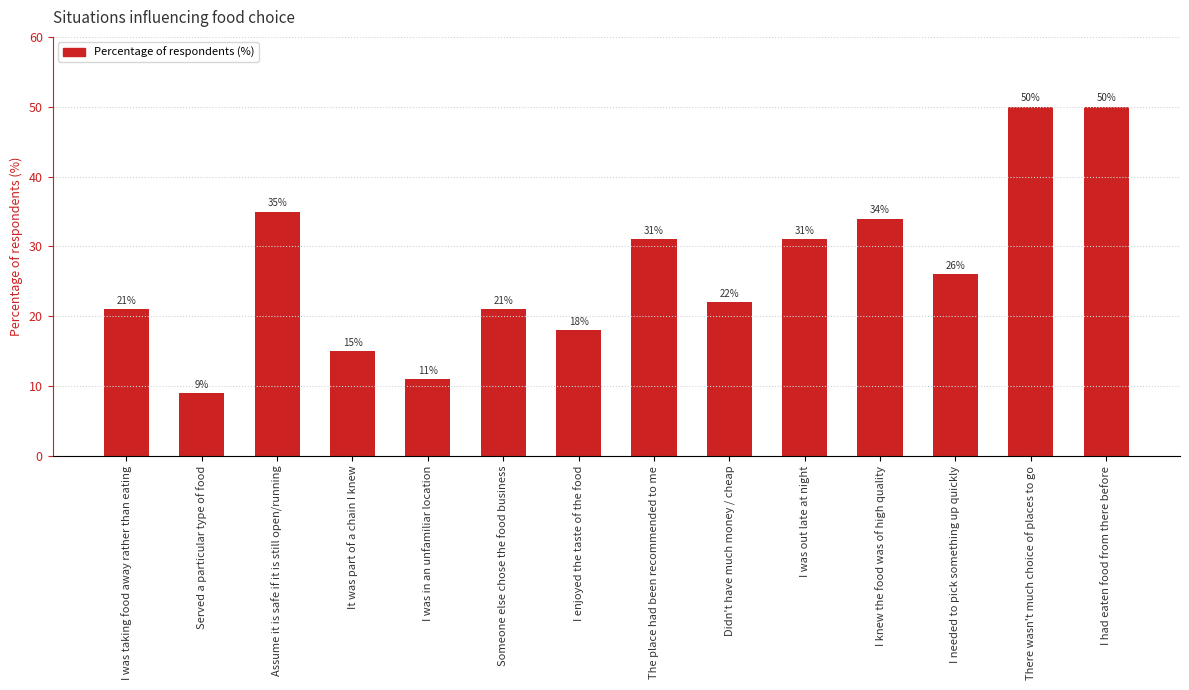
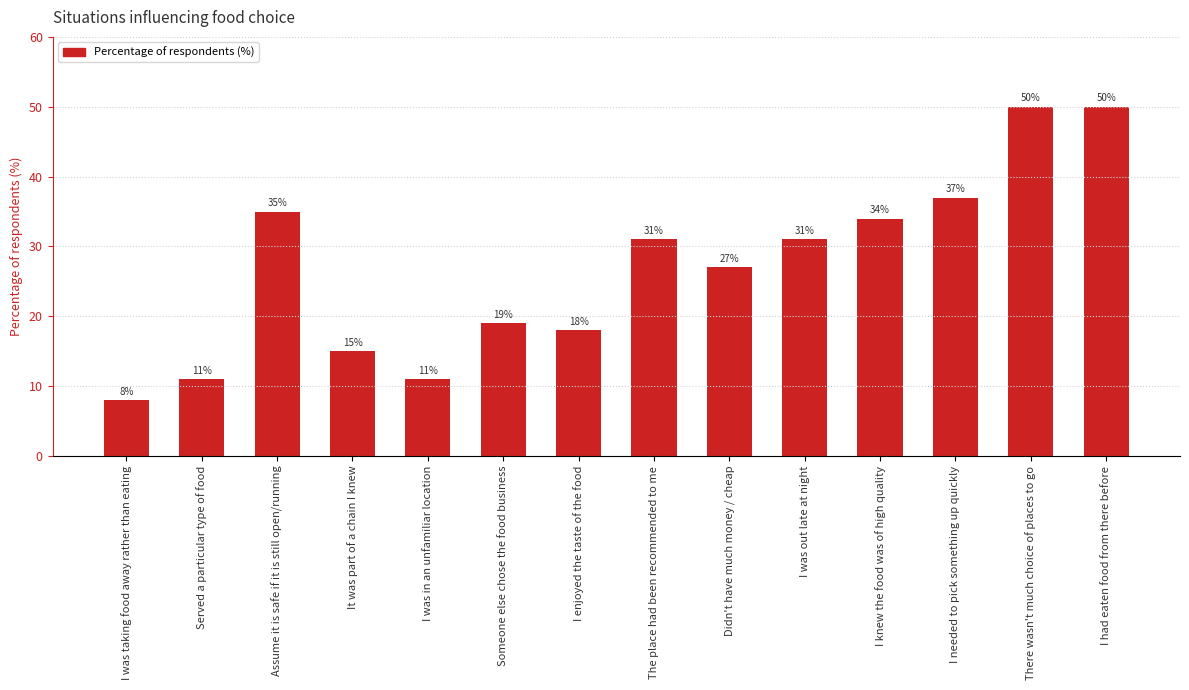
I was taking food away rather than eating: 21% -> 8%
Served a particular type of food: 9% -> 11%
Someone else chose the food business: 21% -> 19%
Didn't have much money / cheap: 22% -> 27%
I needed to pick something up quickly: 26% -> 37%
